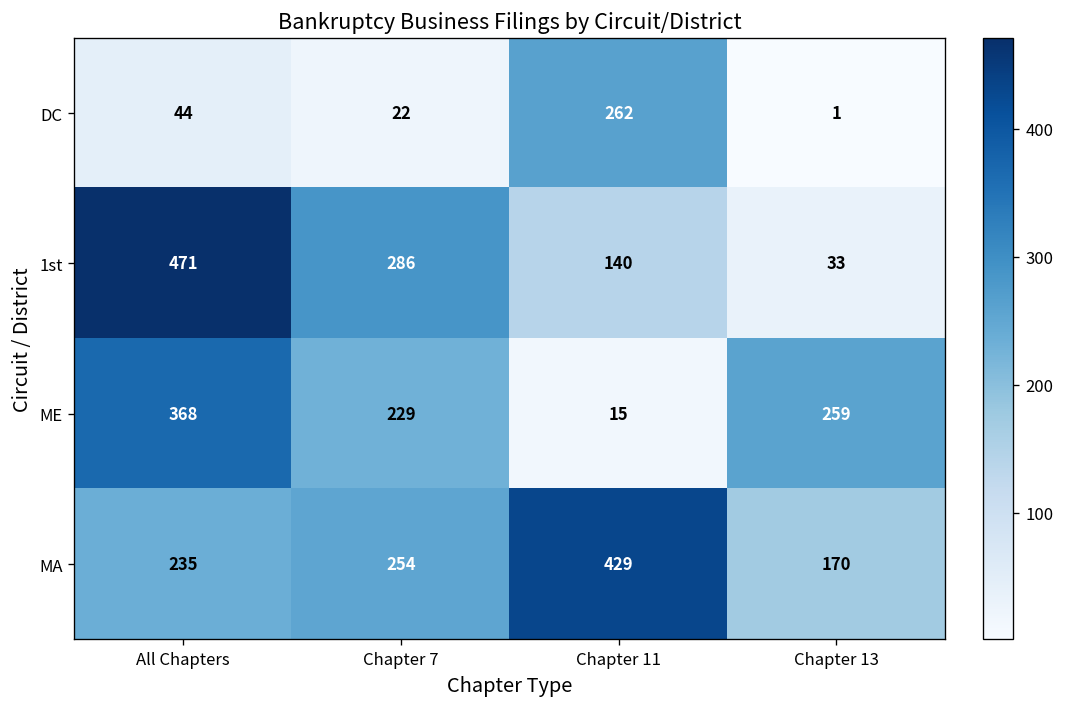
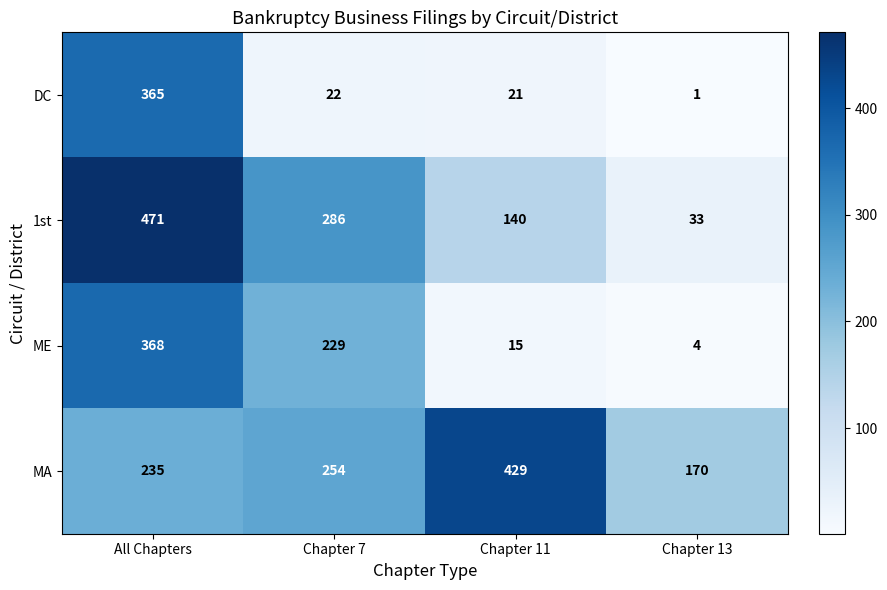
DC, All Chapters: 44 -> 365
DC, Chapter 11: 262 -> 21
ME, Chapter 13: 259 -> 4
